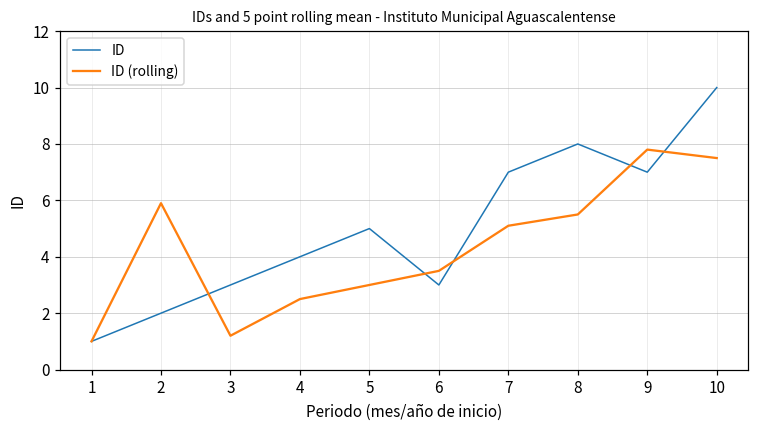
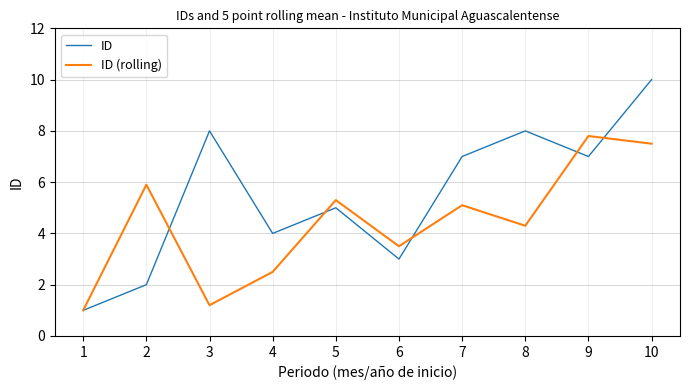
ID, 3: 3 -> 8
ID (rolling), 5: 3.0 -> 5.3
ID (rolling), 8: 5.5 -> 4.3
